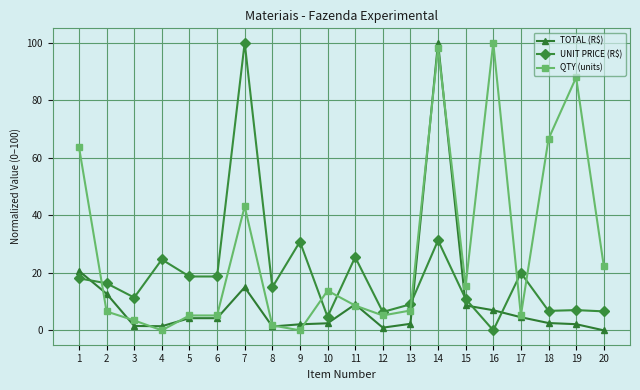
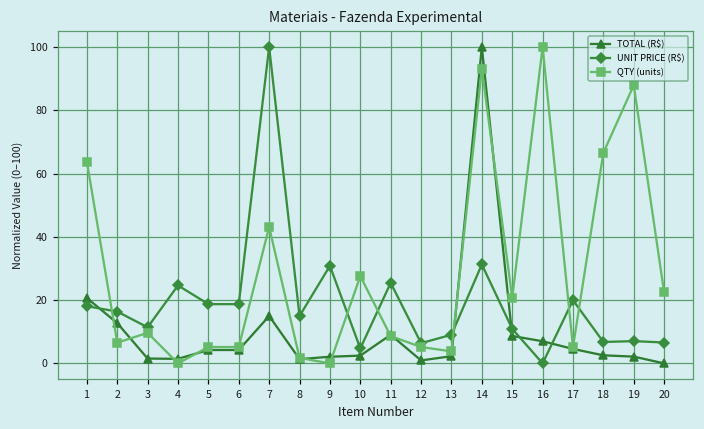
QTY (units), 3: 3 -> 10
QTY (units), 10: 14 -> 28
QTY (units), 13: 7 -> 4
QTY (units), 14: 98 -> 93
QTY (units), 15: 16 -> 21
